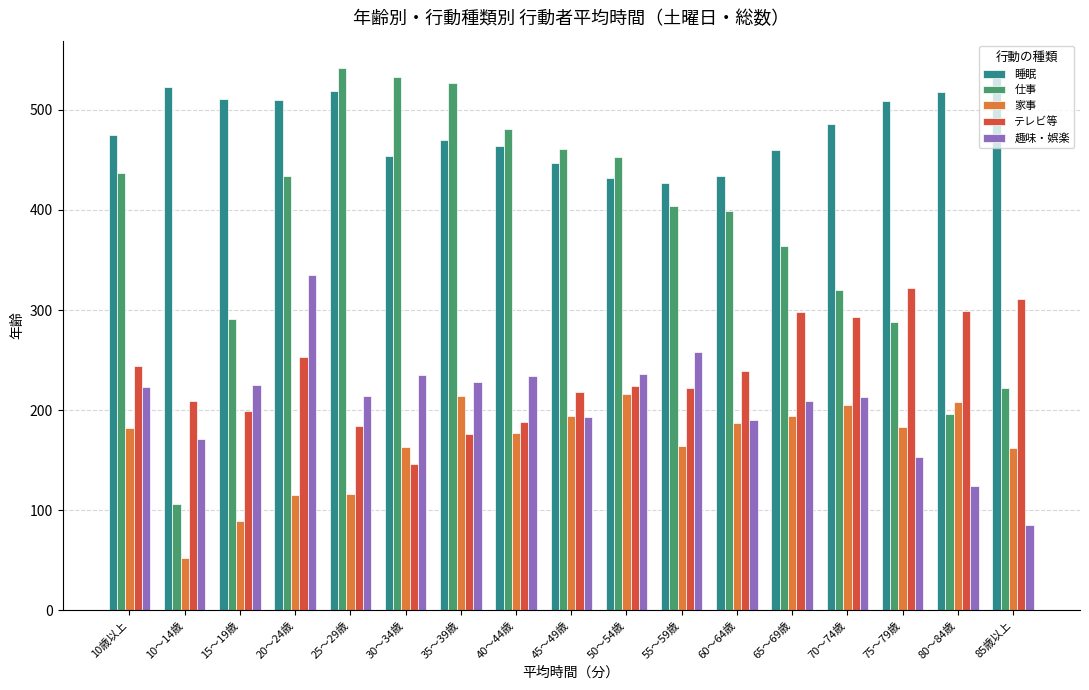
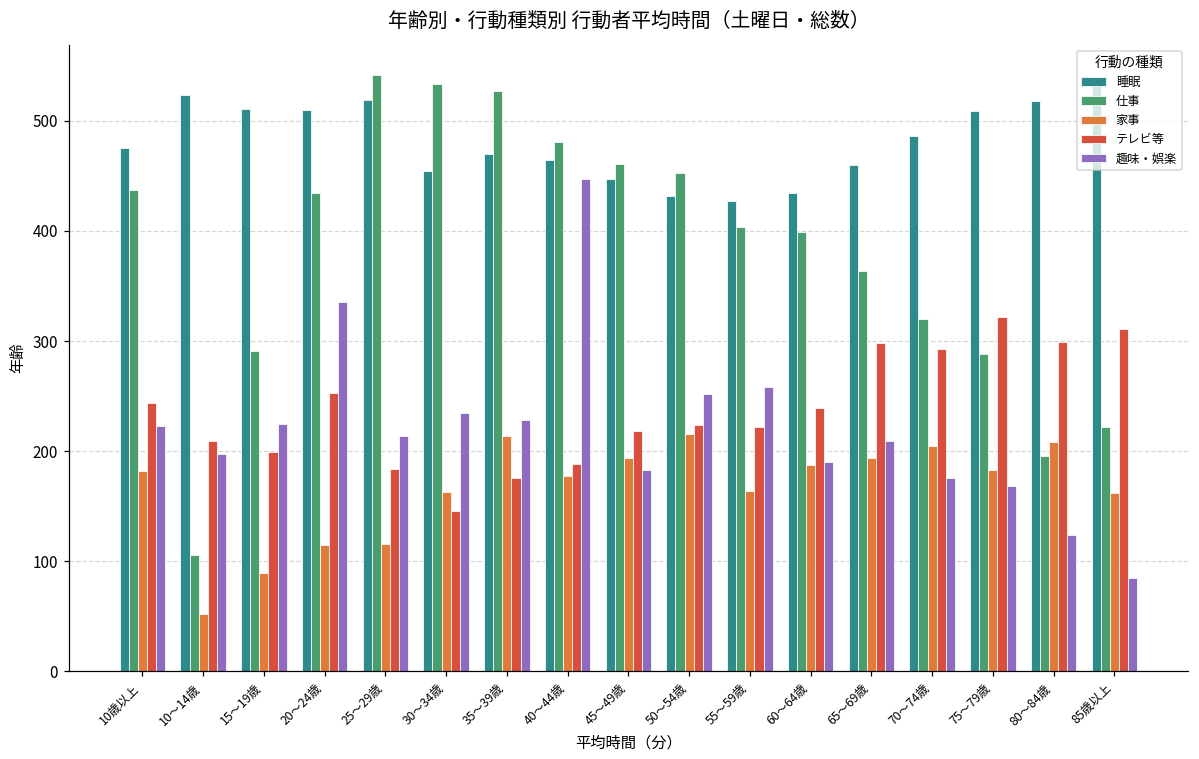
趣味・娯楽, 10～14歳: 171 -> 197
趣味・娯楽, 40～44歳: 234 -> 447
趣味・娯楽, 45～49歳: 193 -> 183
趣味・娯楽, 50～54歳: 236 -> 252
趣味・娯楽, 70～74歳: 213 -> 176
趣味・娯楽, 75～79歳: 153 -> 168
